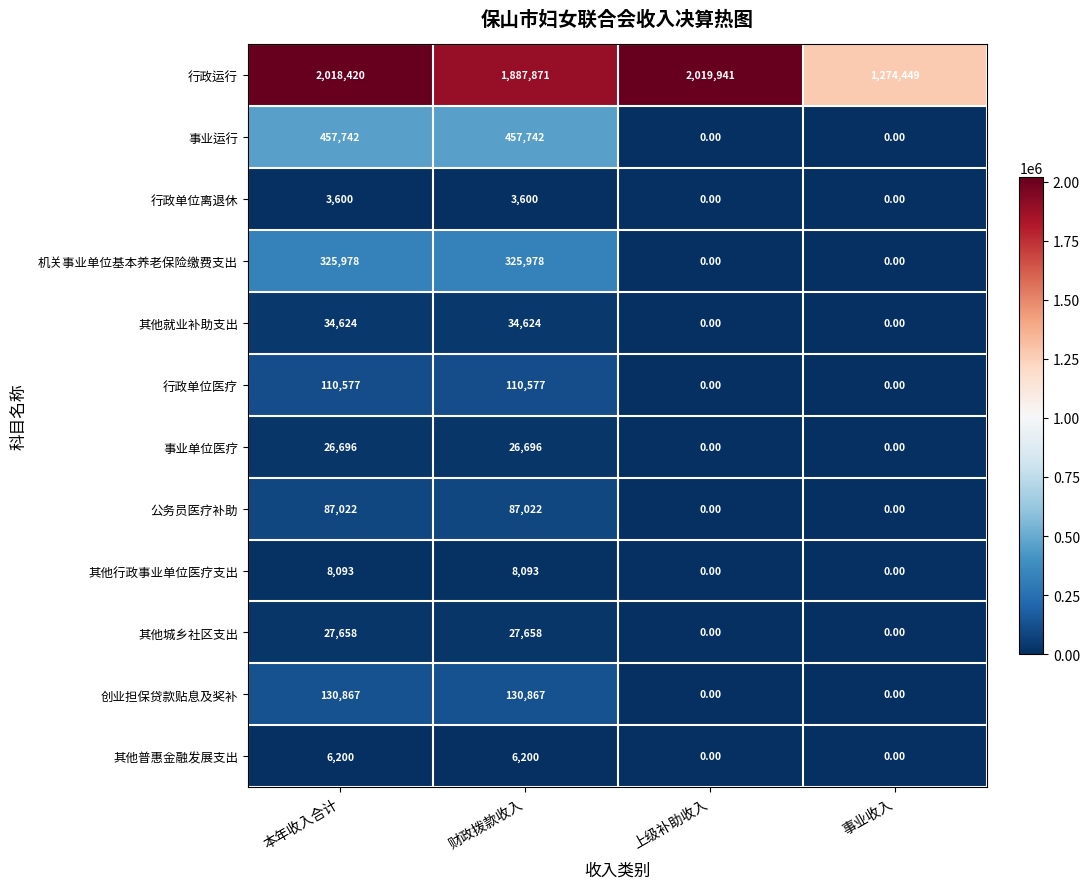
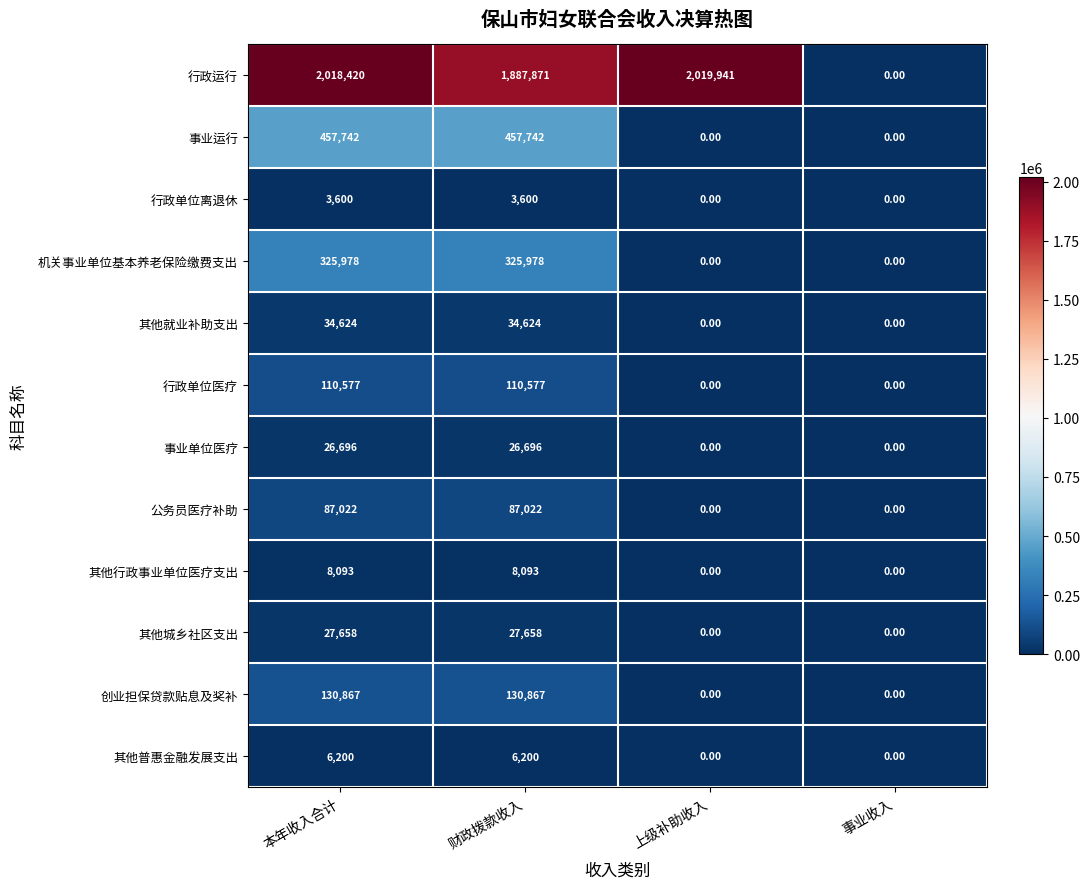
行政运行, 事业收入: 1,274,449 -> 0.00
